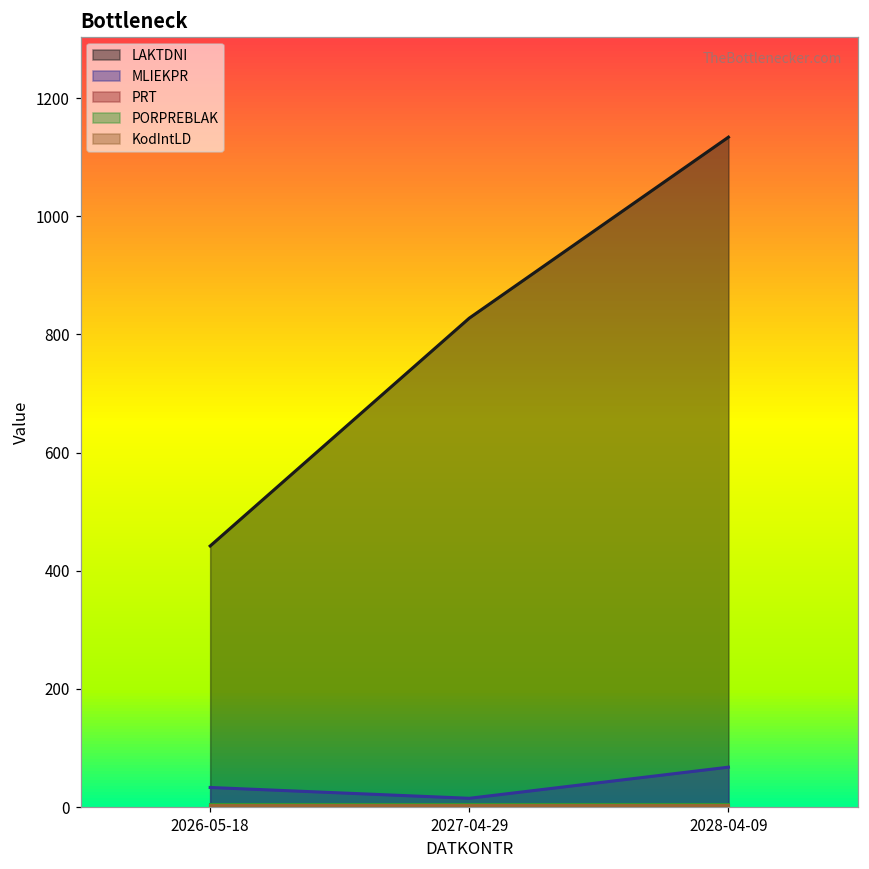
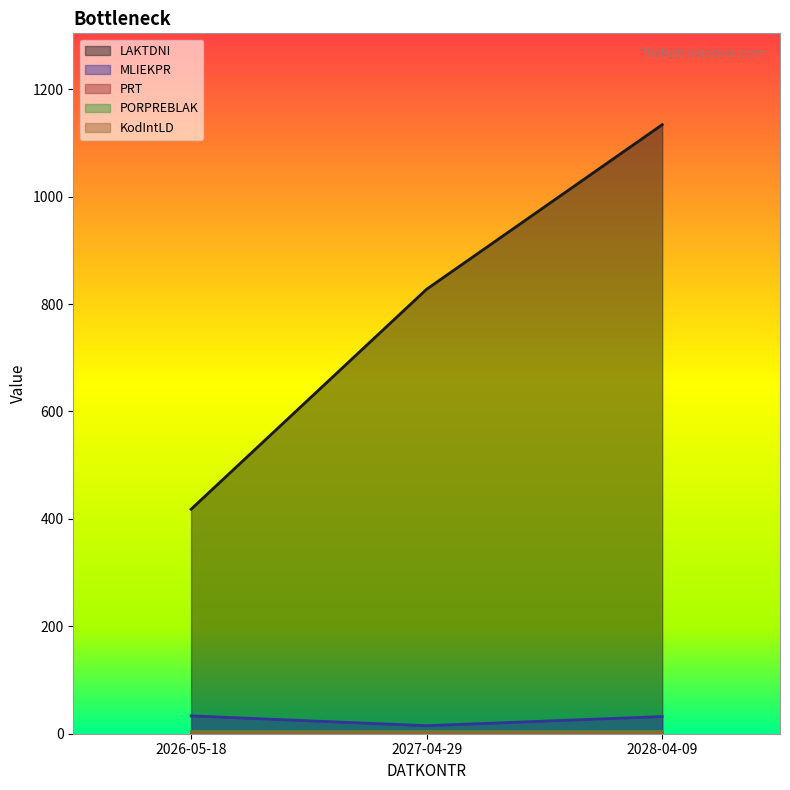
LAKTDNI, 2026-05-18: 440 -> 420
MLIEKPR, 2028-04-09: 70 -> 30
